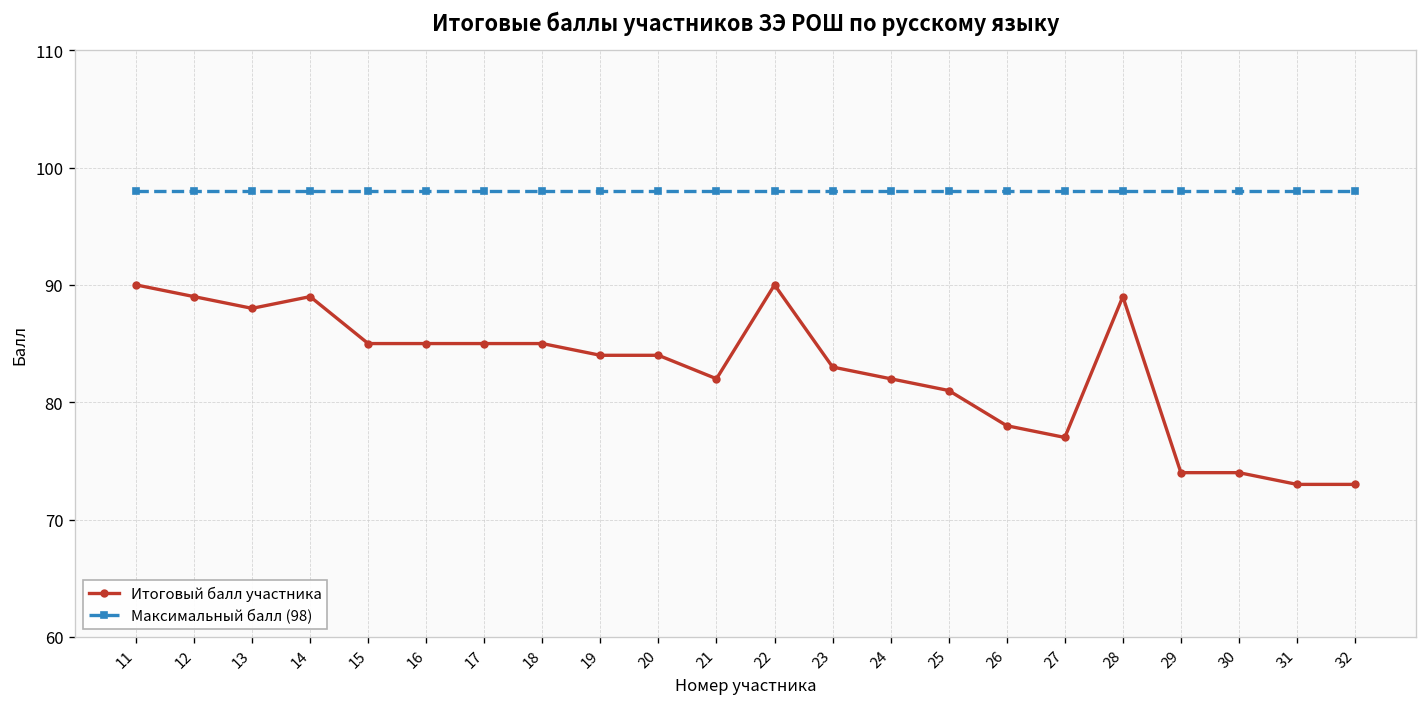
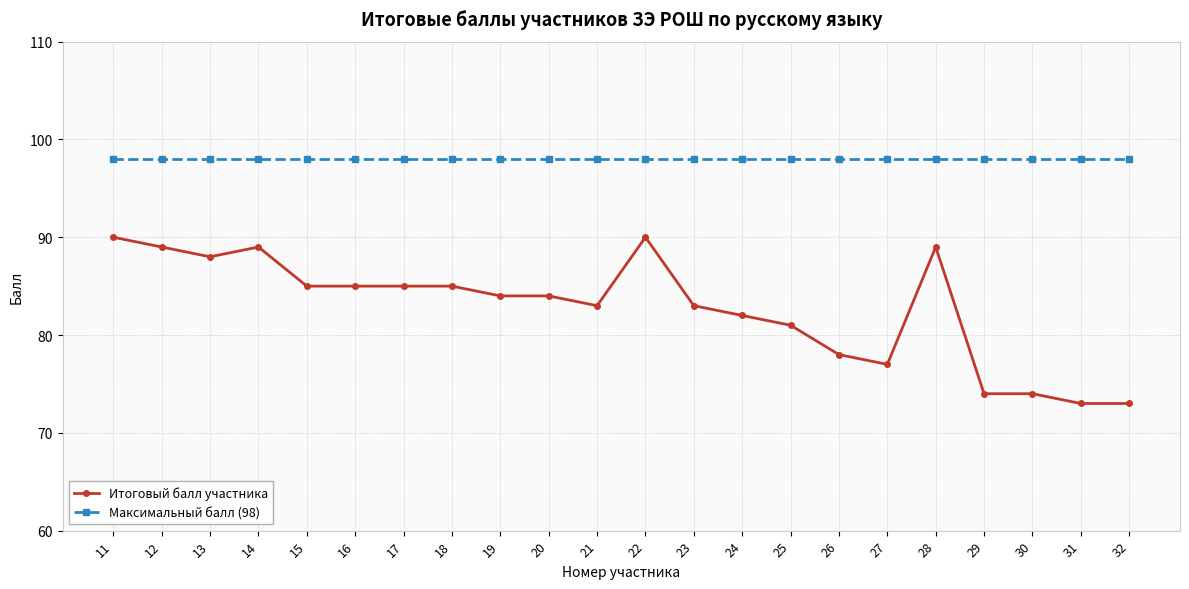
Итоговый балл участника, 21: 82 -> 83
